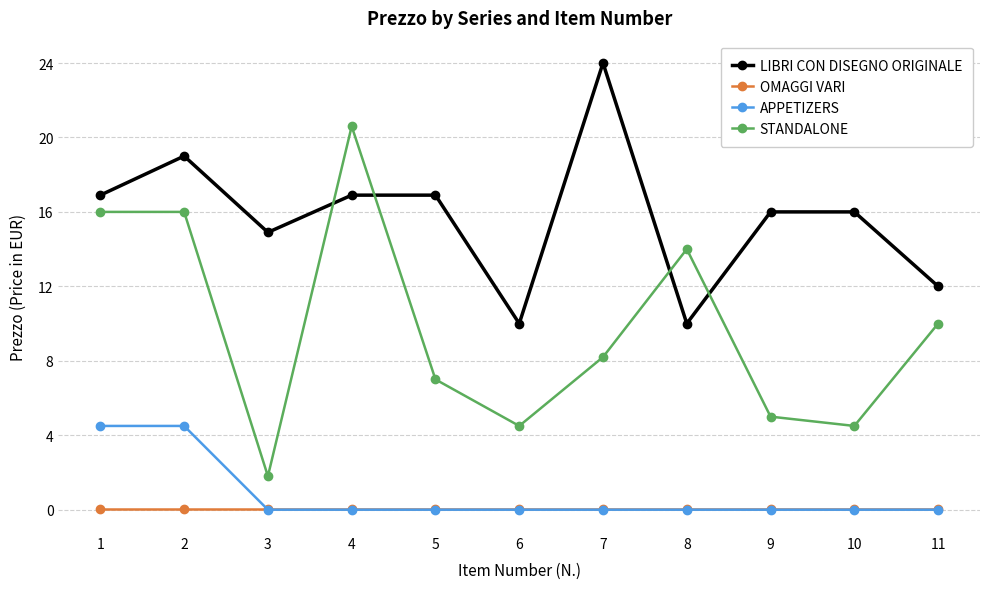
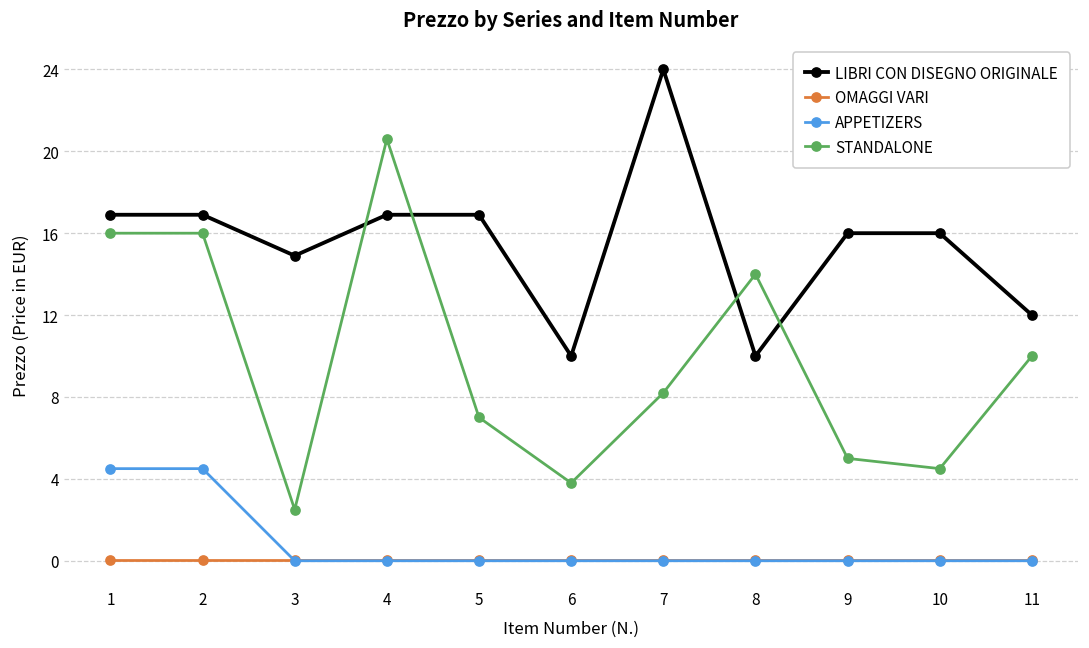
LIBRI CON DISEGNO ORIGINALE, 2: 19.0 -> 16.9
STANDALONE, 3: 1.8 -> 2.5
STANDALONE, 6: 4.5 -> 3.8
